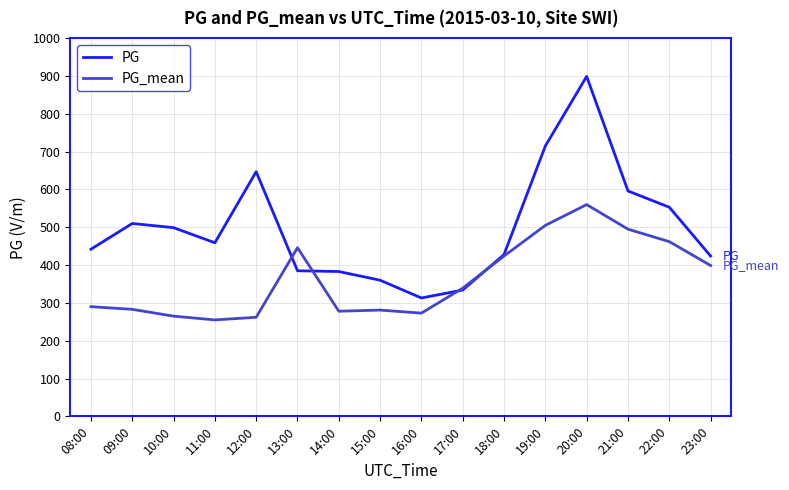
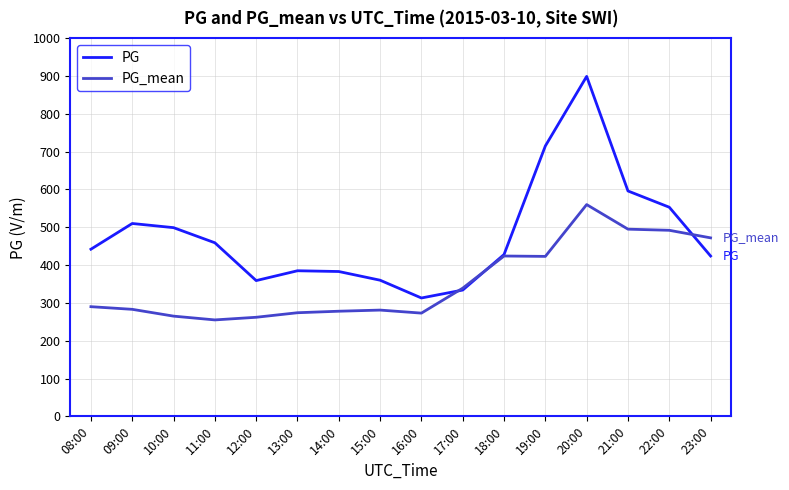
PG, 12:00: 650 -> 360
PG_mean, 13:00: 450 -> 270
PG_mean, 19:00: 510 -> 420
PG_mean, 22:00: 460 -> 490
PG_mean, 23:00: 400 -> 470
